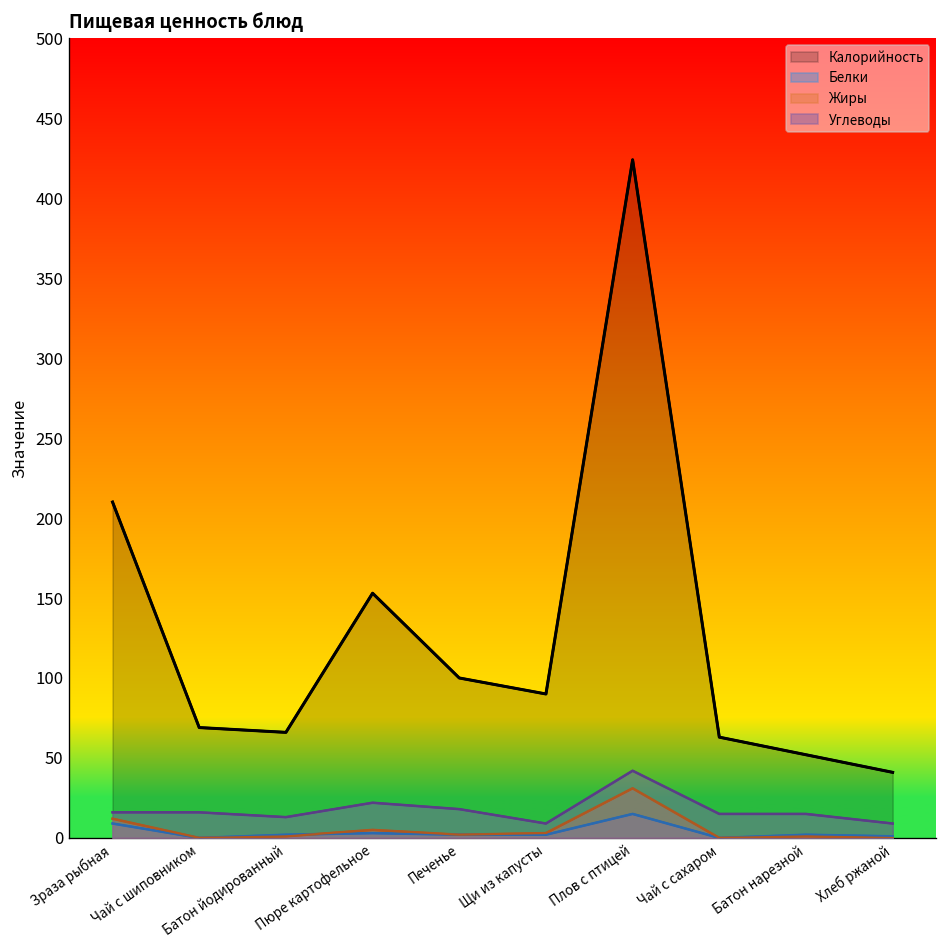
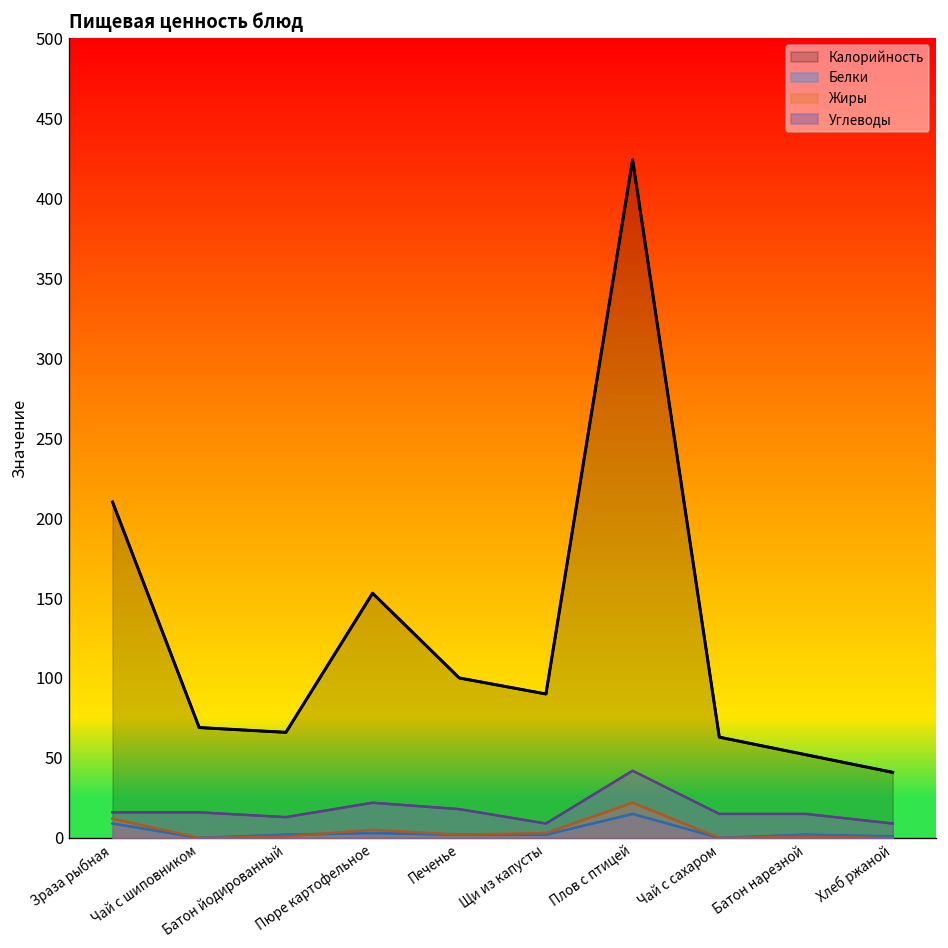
Жиры, Плов с птицей: 31 -> 22
